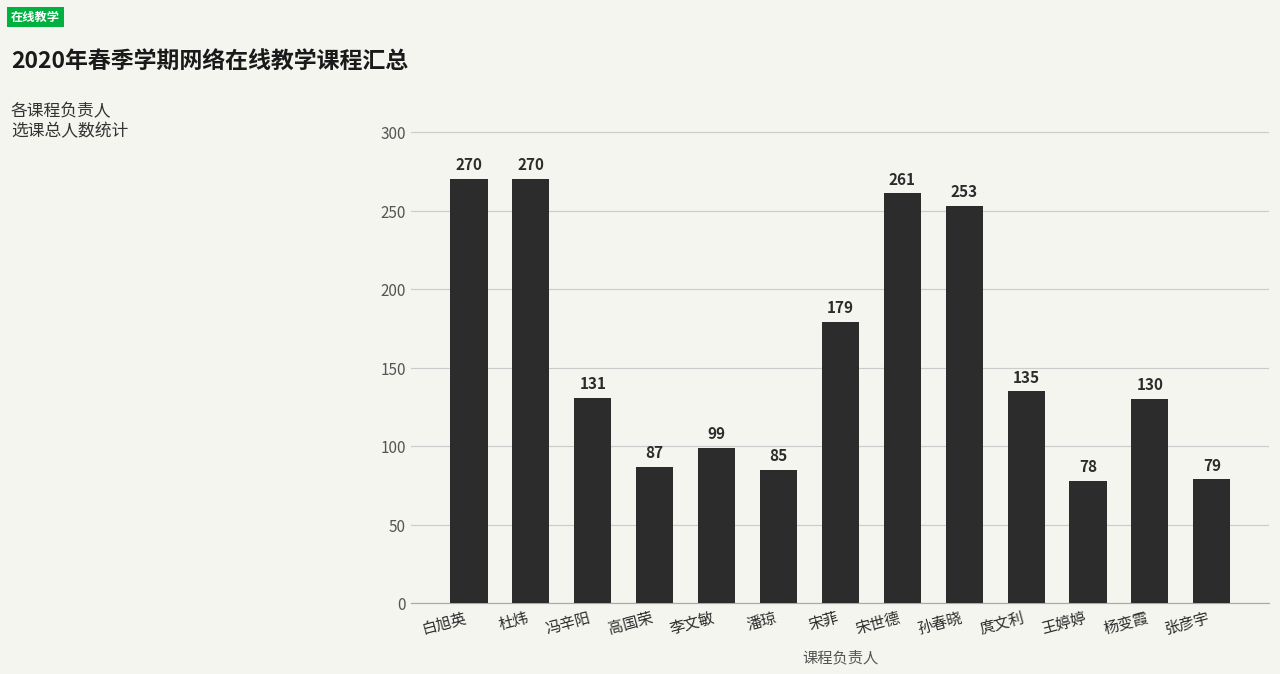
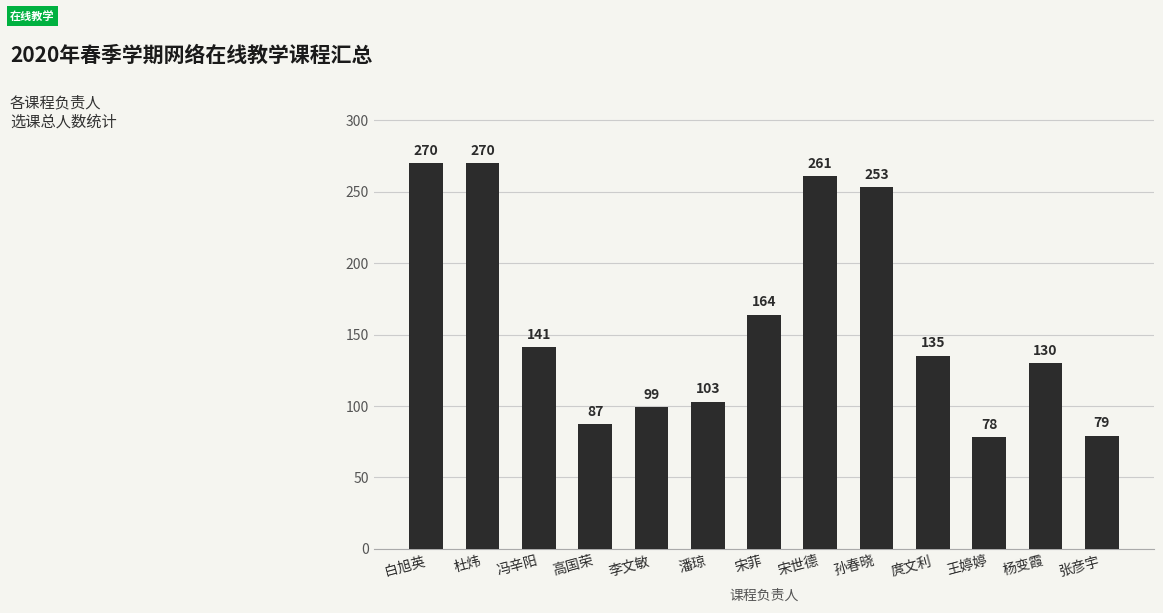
冯辛阳: 131 -> 141
潘琼: 85 -> 103
宋菲: 179 -> 164
